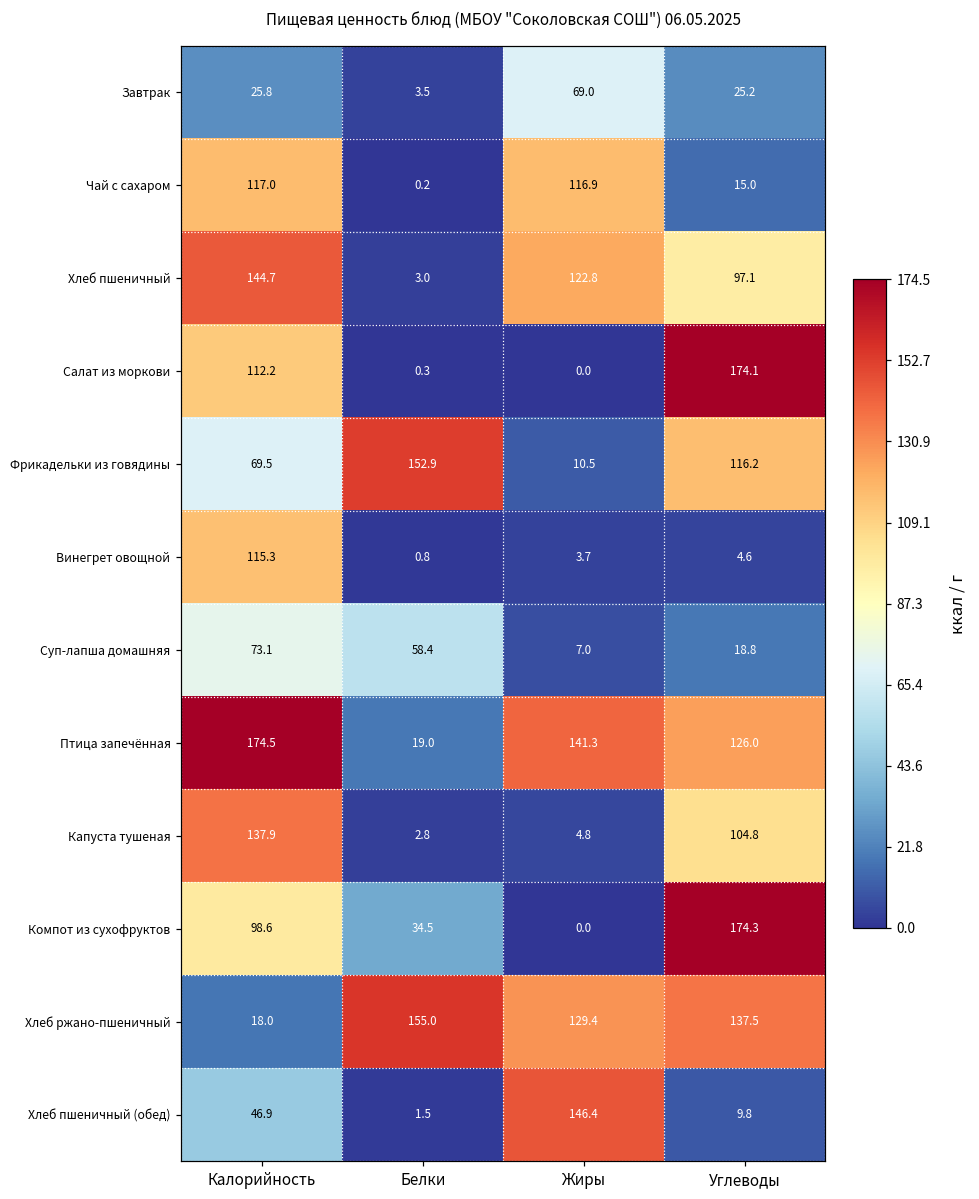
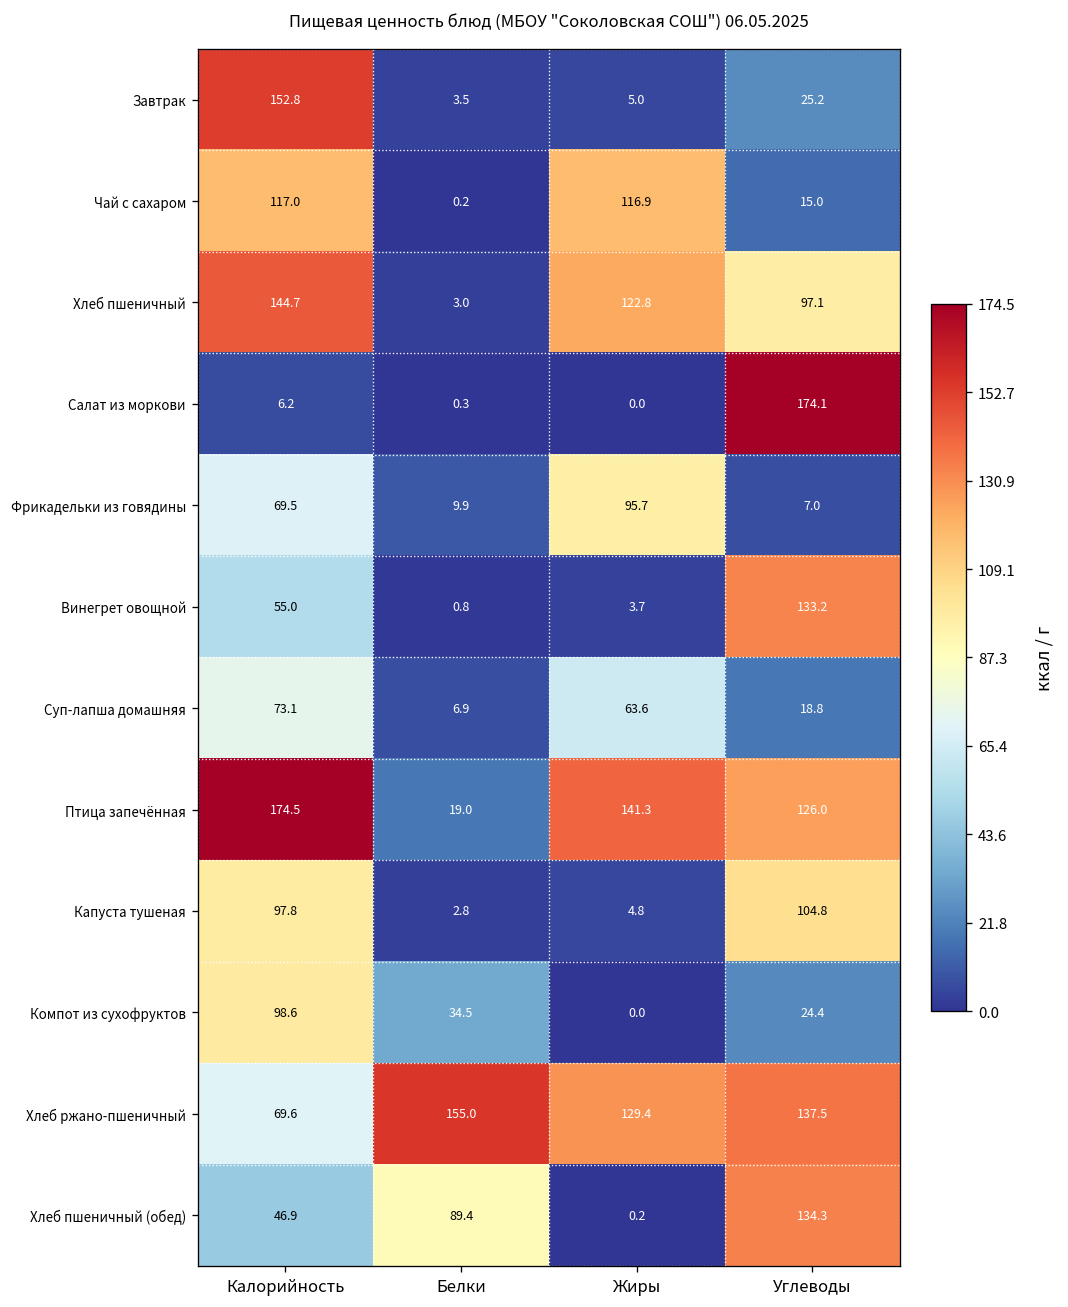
Завтрак, Калорийность: 25.8 -> 152.8
Завтрак, Жиры: 69.0 -> 5.0
Салат из моркови, Калорийность: 112.2 -> 6.2
Фрикадельки из говядины, Белки: 152.9 -> 9.9
Фрикадельки из говядины, Жиры: 10.5 -> 95.7
Фрикадельки из говядины, Углеводы: 116.2 -> 7.0
Винегрет овощной, Калорийность: 115.3 -> 55.0
Винегрет овощной, Углеводы: 4.6 -> 133.2
Суп-лапша домашняя, Белки: 58.4 -> 6.9
Суп-лапша домашняя, Жиры: 7.0 -> 63.6
Капуста тушеная, Калорийность: 137.9 -> 97.8
Компот из сухофруктов, Углеводы: 174.3 -> 24.4
Хлеб ржано-пшеничный, Калорийность: 18.0 -> 69.6
Хлеб пшеничный (обед), Белки: 1.5 -> 89.4
Хлеб пшеничный (обед), Жиры: 146.4 -> 0.2
Хлеб пшеничный (обед), Углеводы: 9.8 -> 134.3
